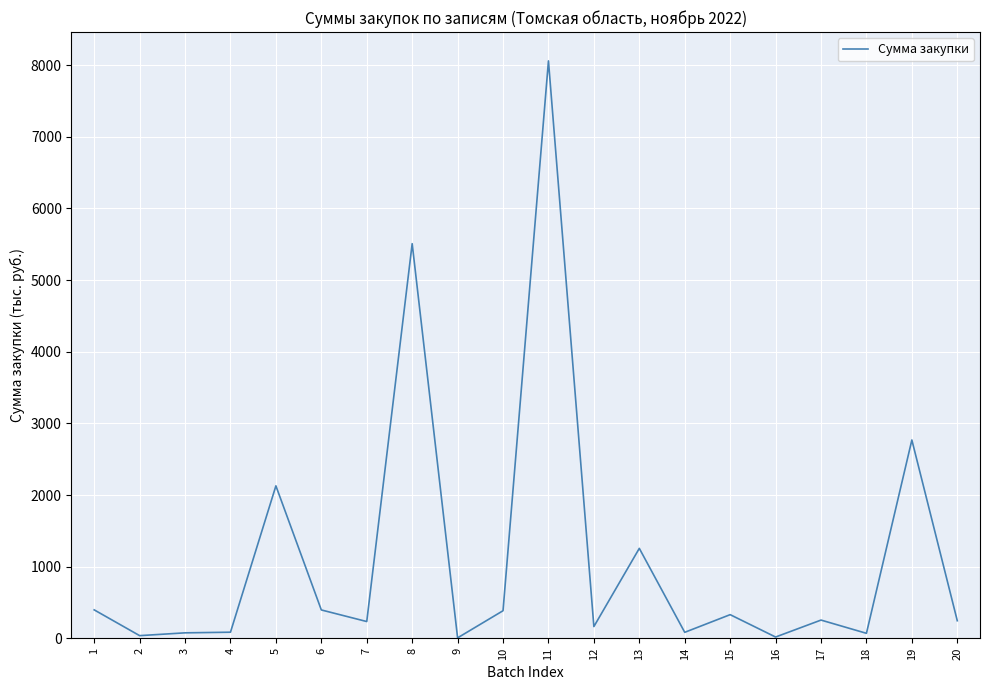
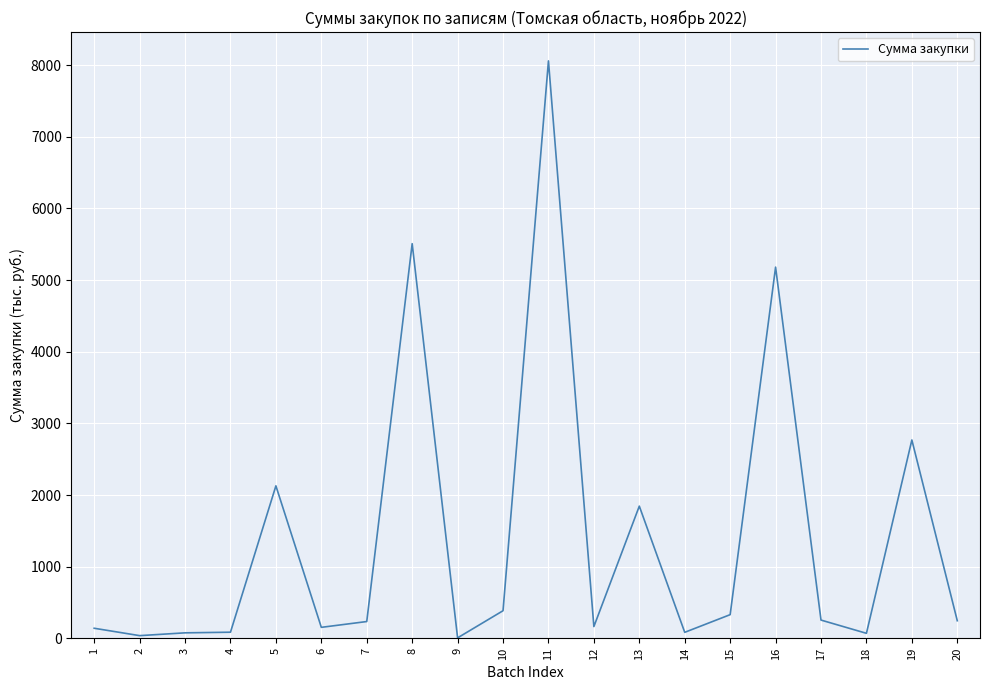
1: 400 -> 100
6: 400 -> 200
13: 1300 -> 1800
16: 0 -> 5200
